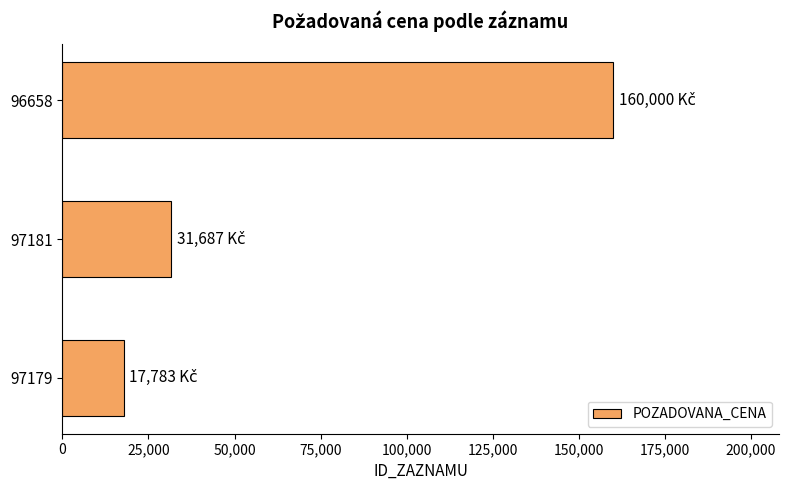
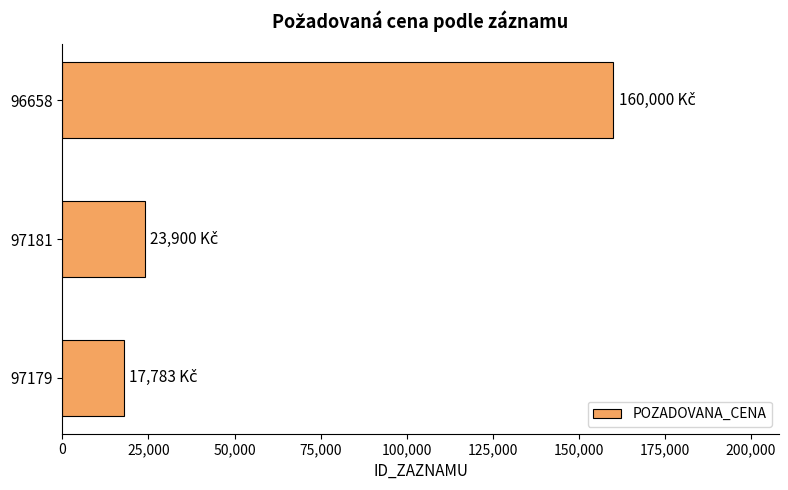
97181: 31,687 -> 23,900
